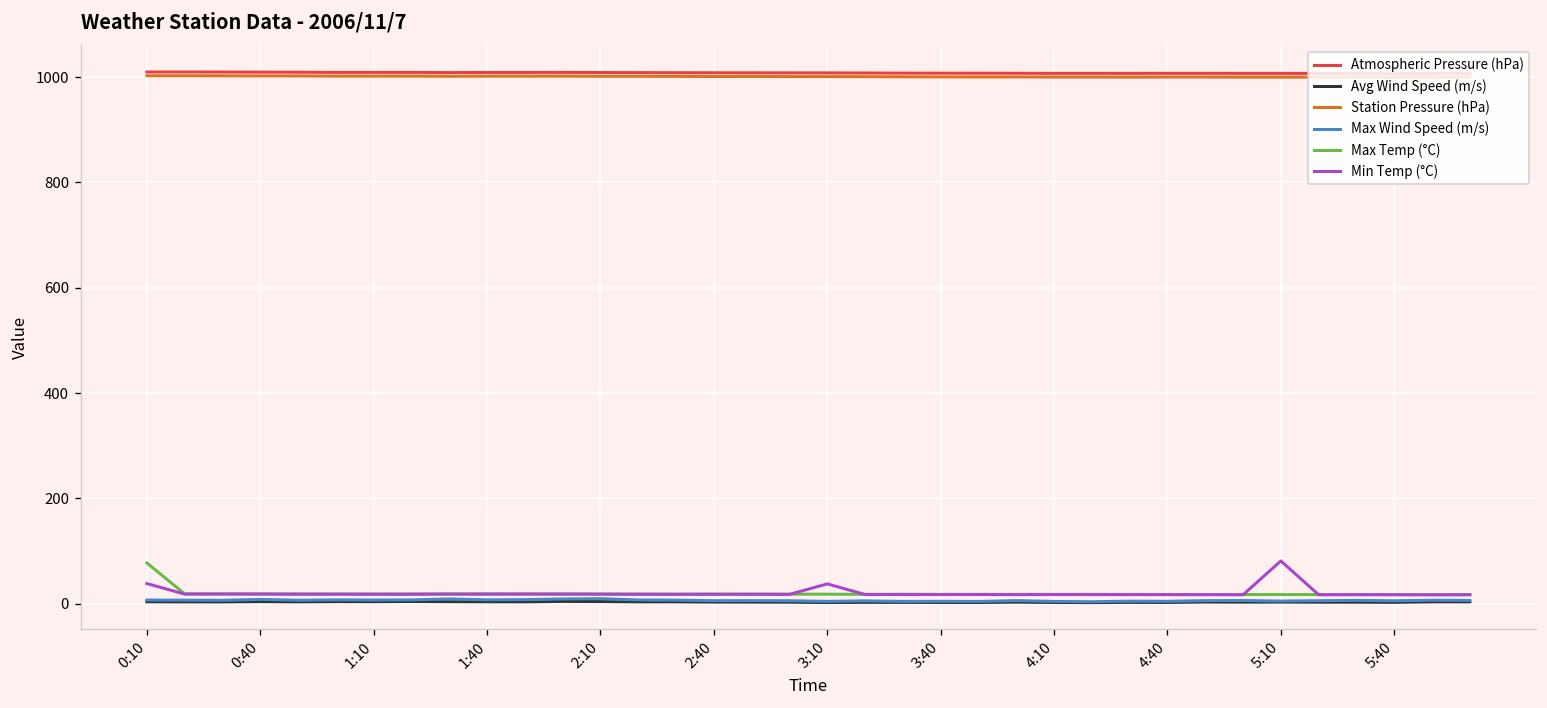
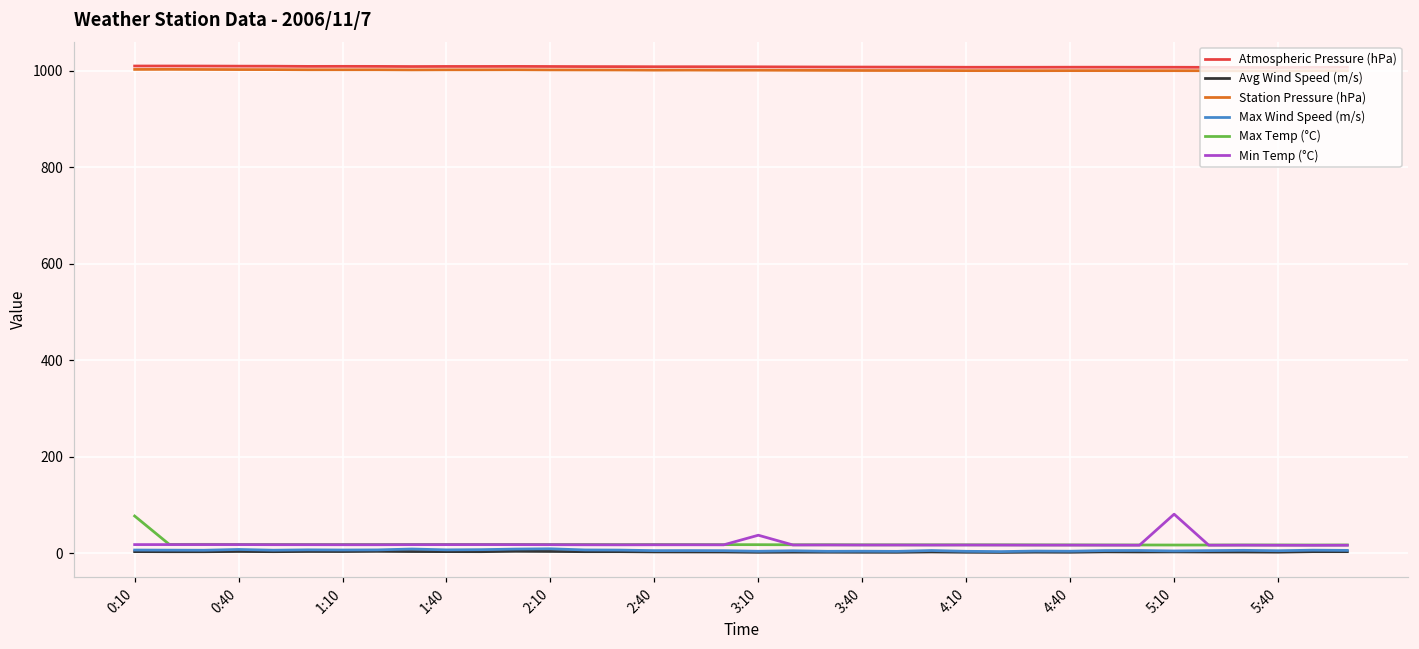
Min Temp (°C), 0:10: 40 -> 20
